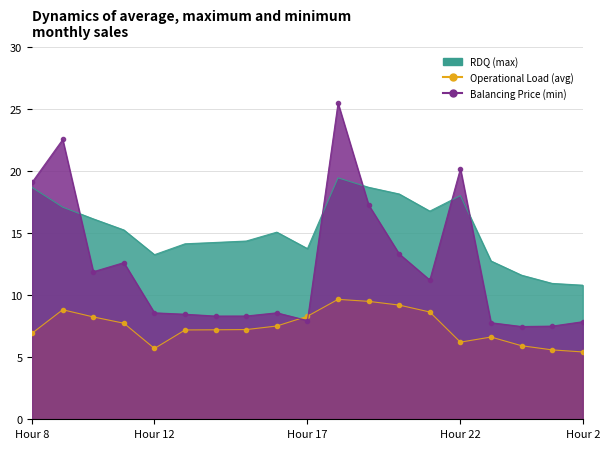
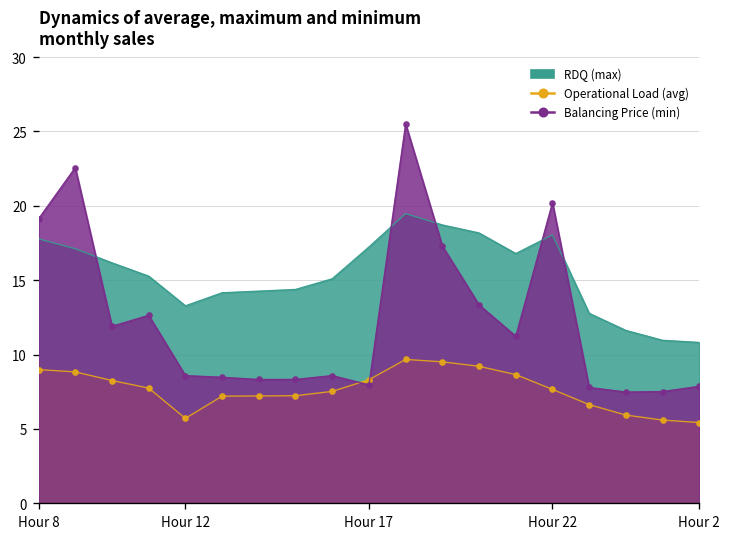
RDQ (max), Hour 8: 18.7 -> 17.8
Operational Load (avg), Hour 8: 6.9 -> 9.0
RDQ (max), Hour 17: 13.8 -> 17.2
Operational Load (avg), Hour 22: 6.2 -> 7.7
